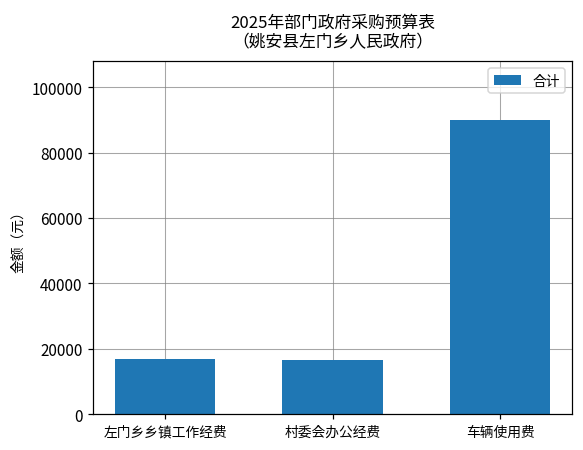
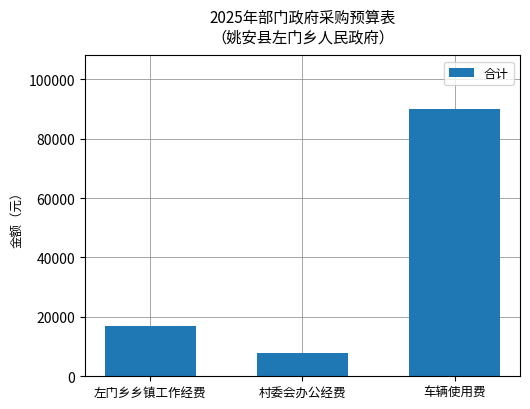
村委会办公经费: 17000 -> 8000
